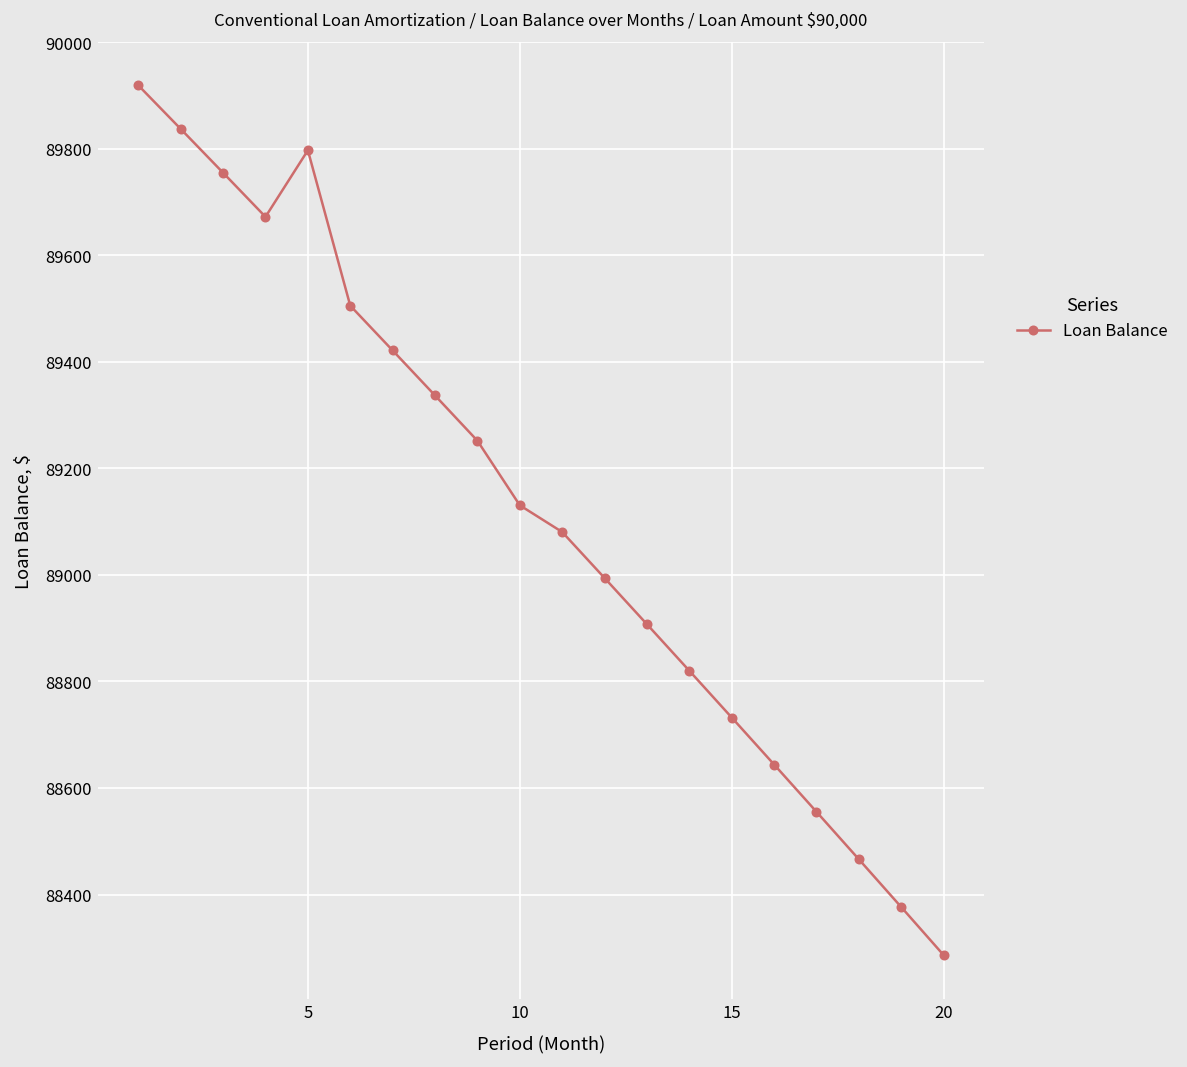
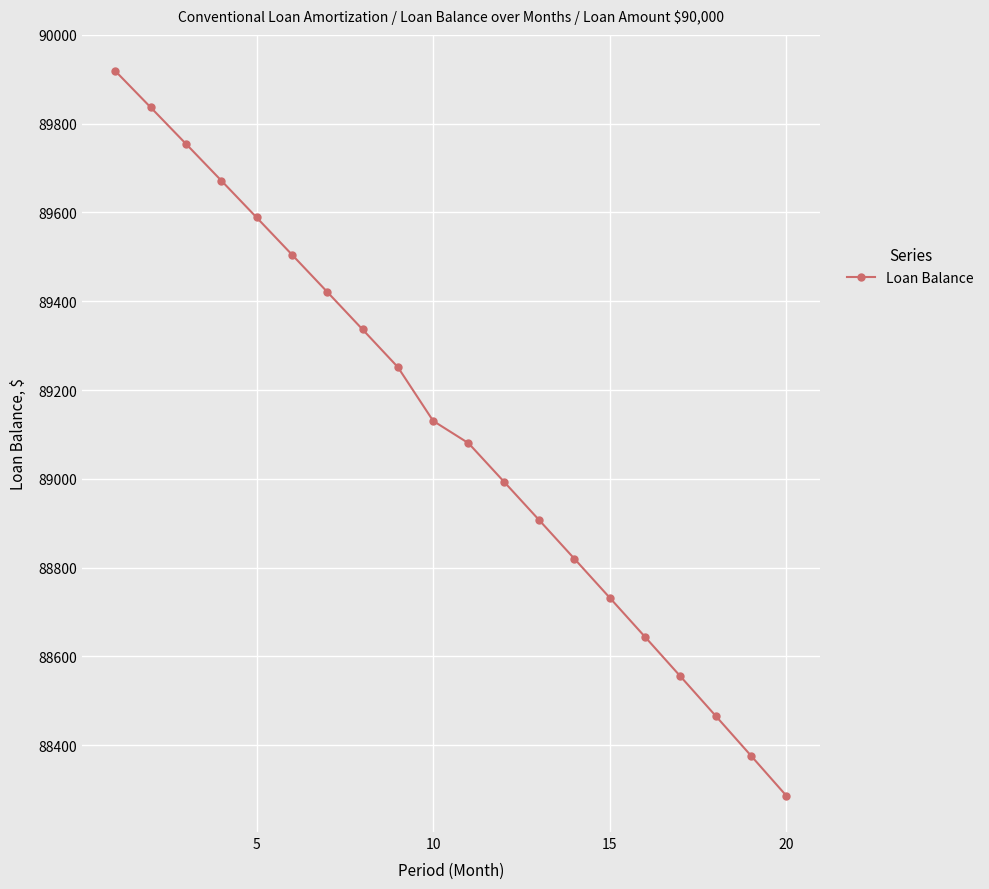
5: 89800 -> 89590
